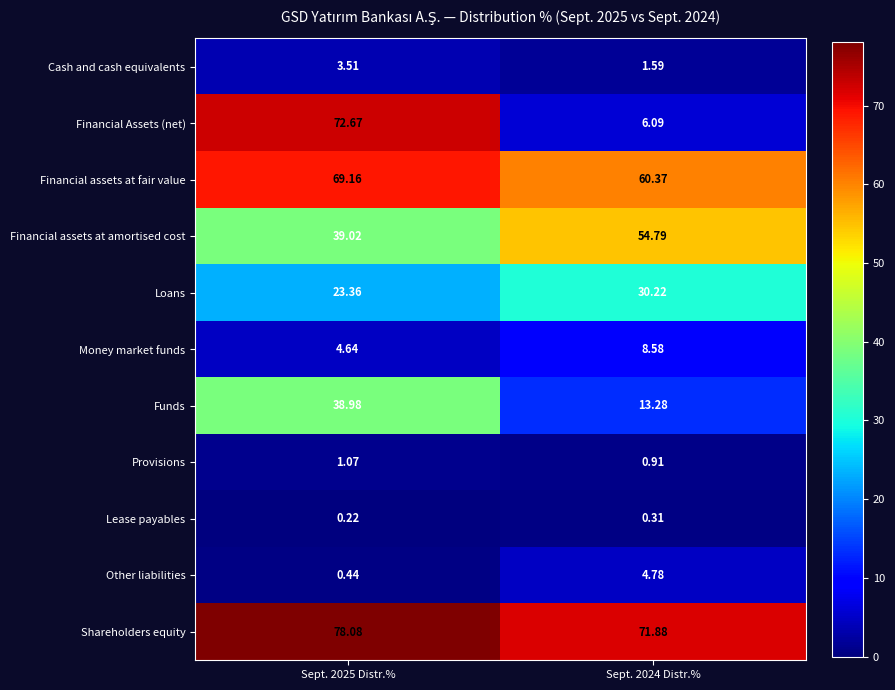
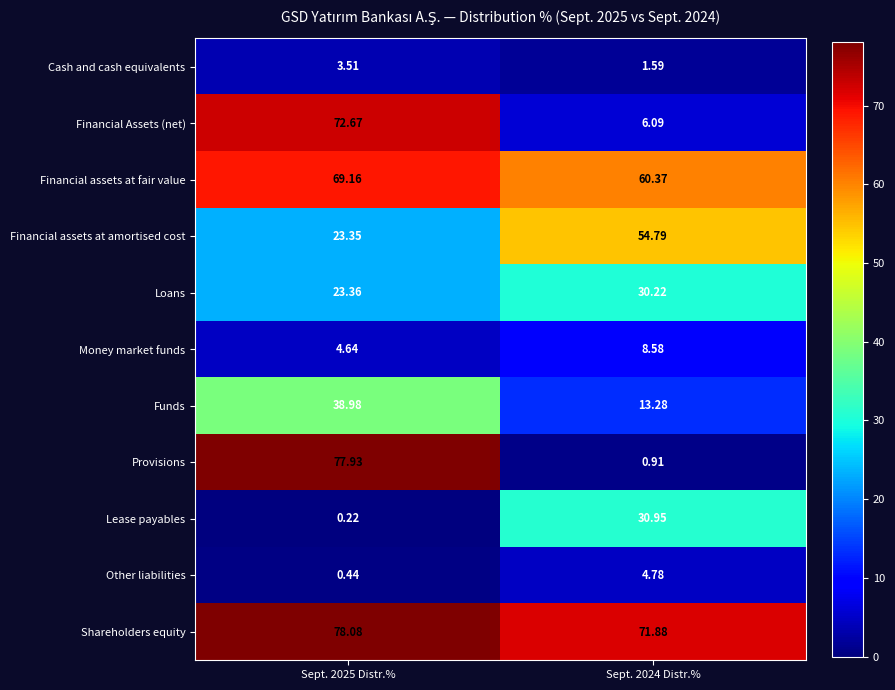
Financial assets at amortised cost, Sept. 2025 Distr.%: 39.02 -> 23.35
Provisions, Sept. 2025 Distr.%: 1.07 -> 77.93
Lease payables, Sept. 2024 Distr.%: 0.31 -> 30.95
